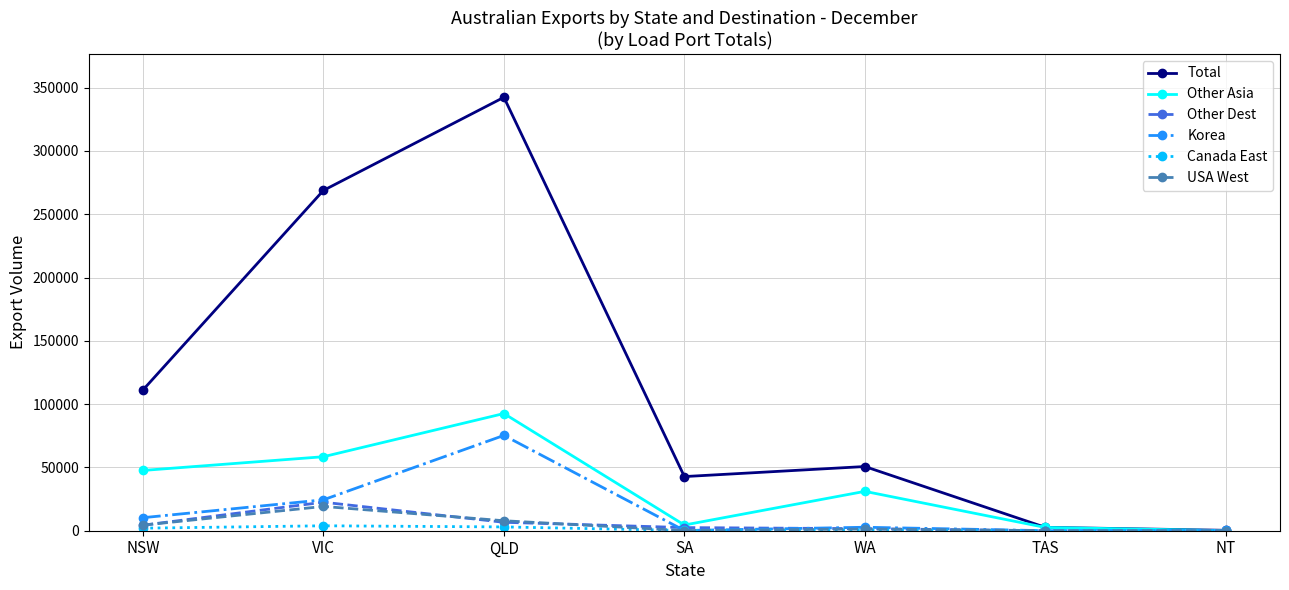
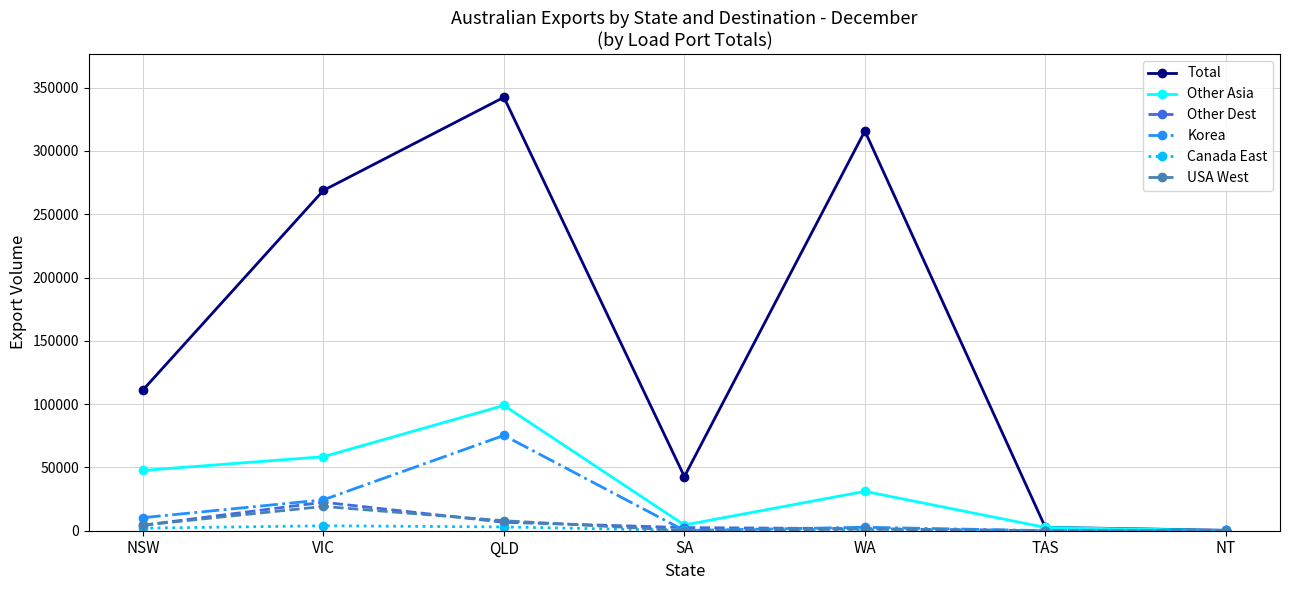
Other Asia, QLD: 93000 -> 99000
Total, WA: 51000 -> 316000
